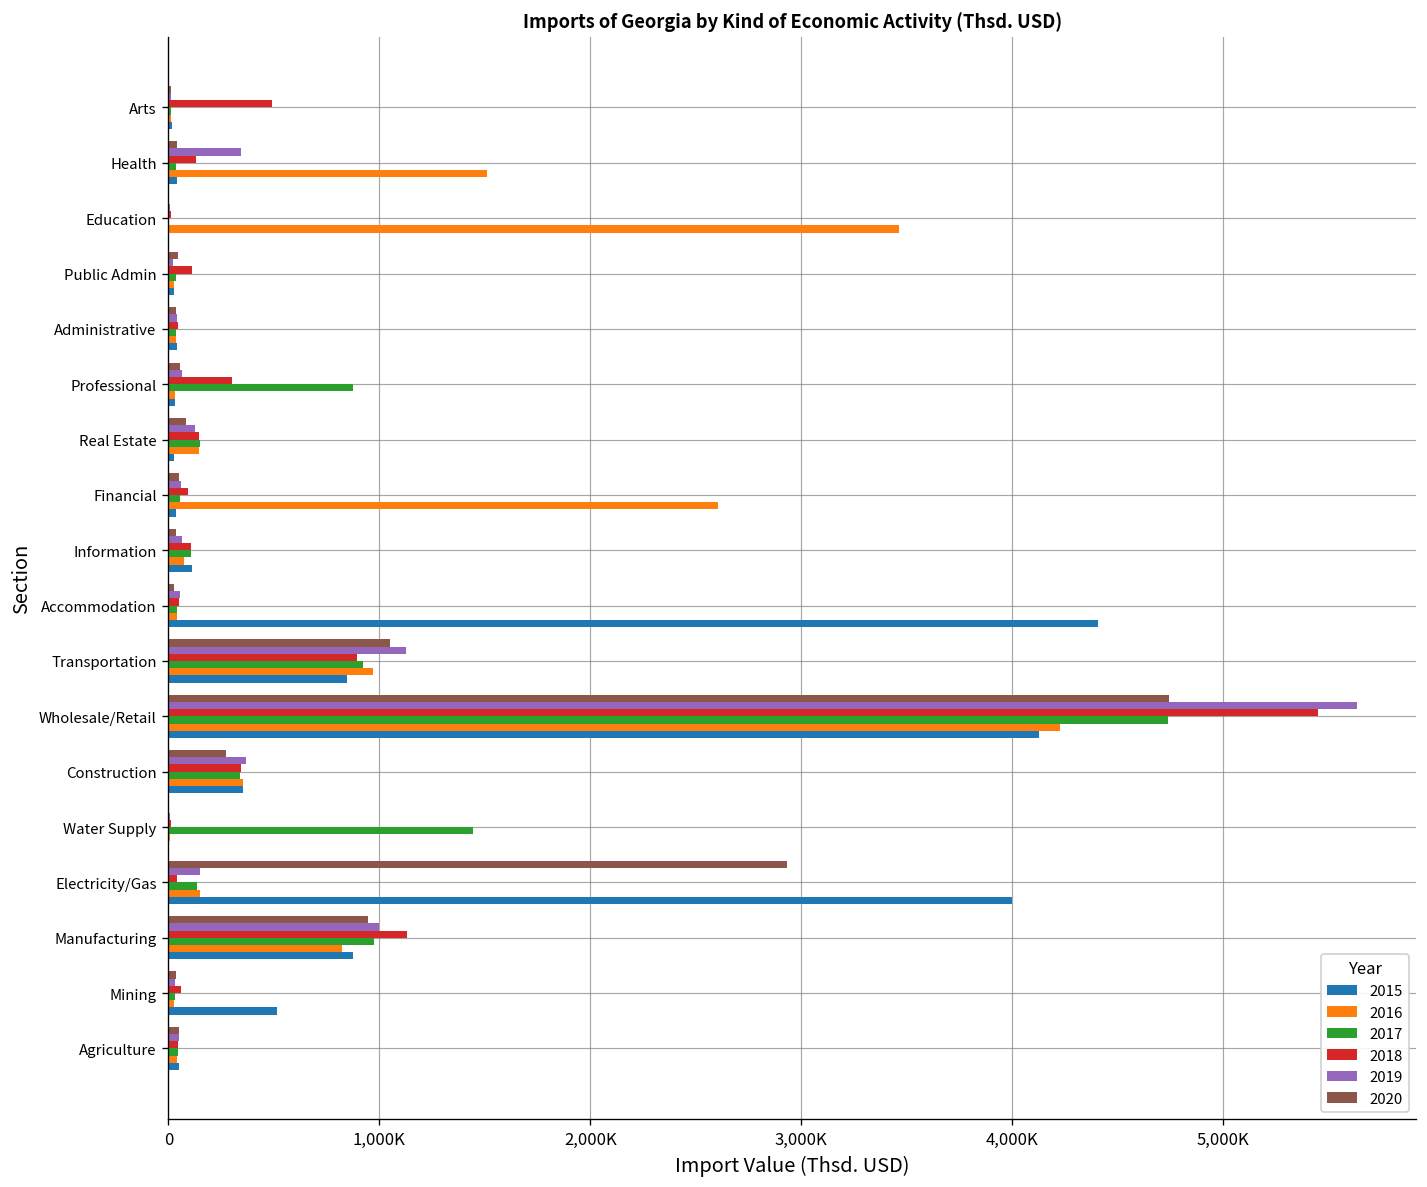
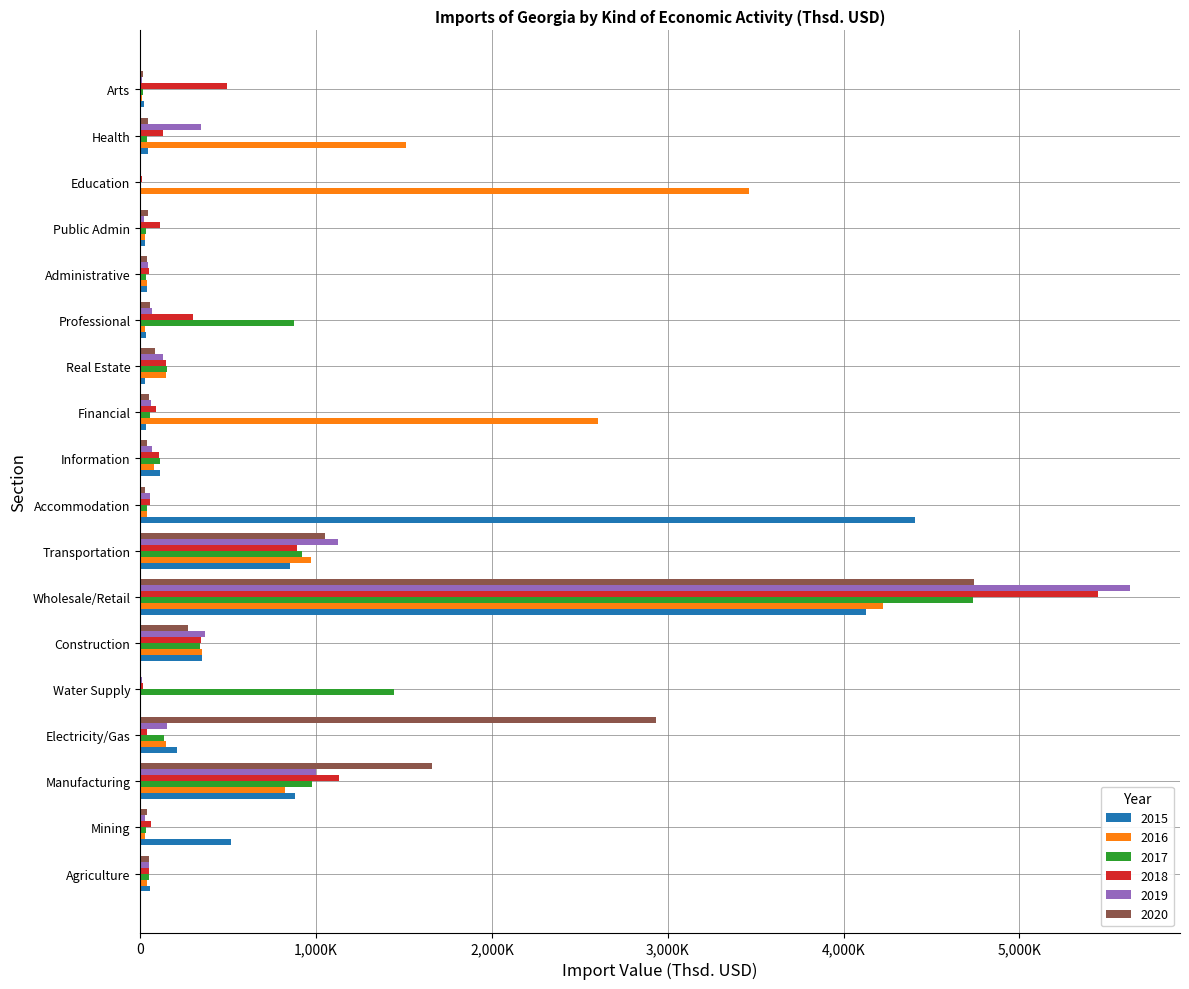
2015, Electricity/Gas: 4,000,000 -> 210,000
2020, Manufacturing: 950,000 -> 1,660,000
